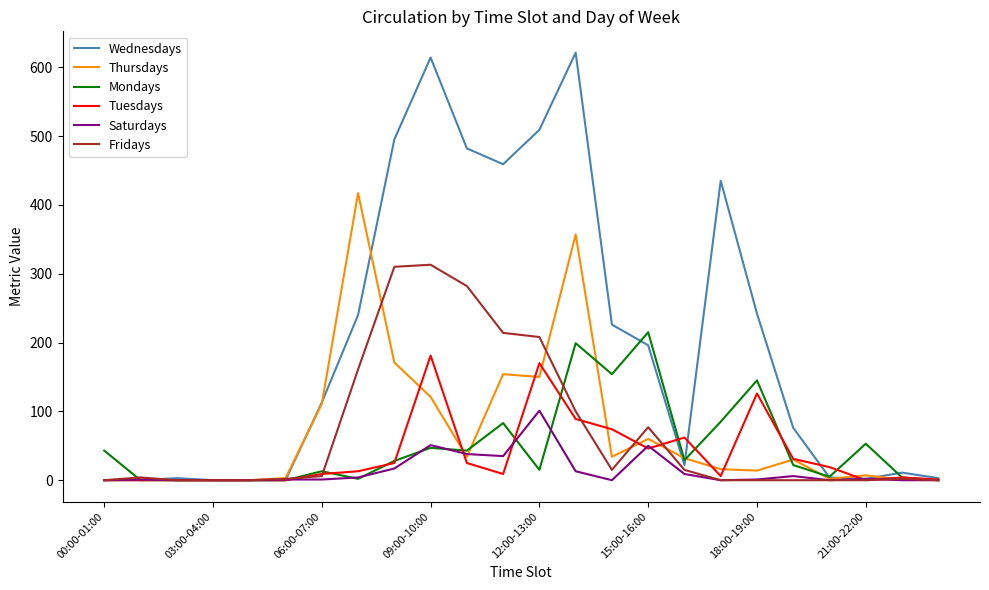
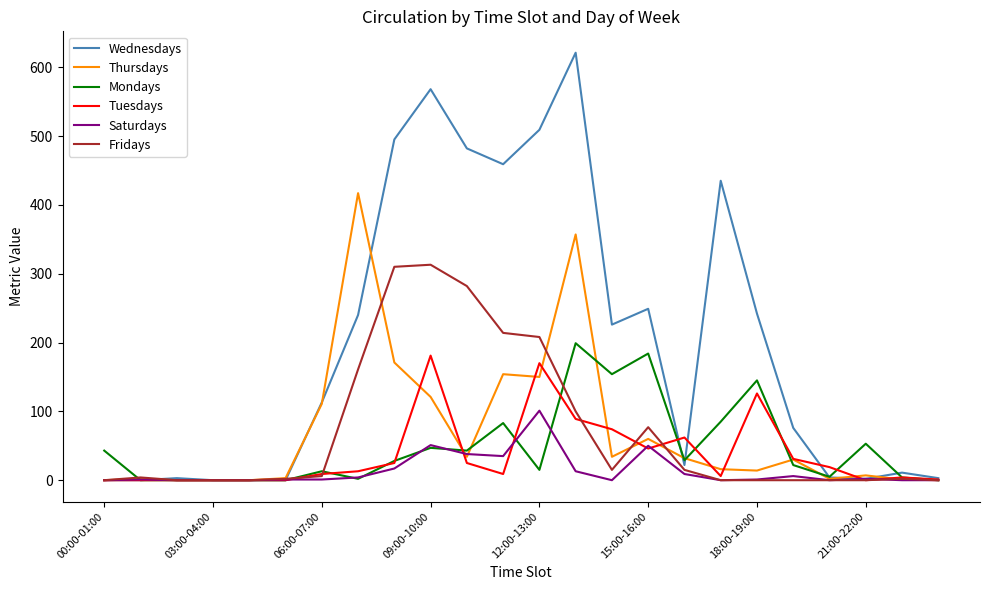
Wednesdays, 09:00-10:00: 610 -> 570
Wednesdays, 15:00-16:00: 200 -> 250
Mondays, 15:00-16:00: 220 -> 180
